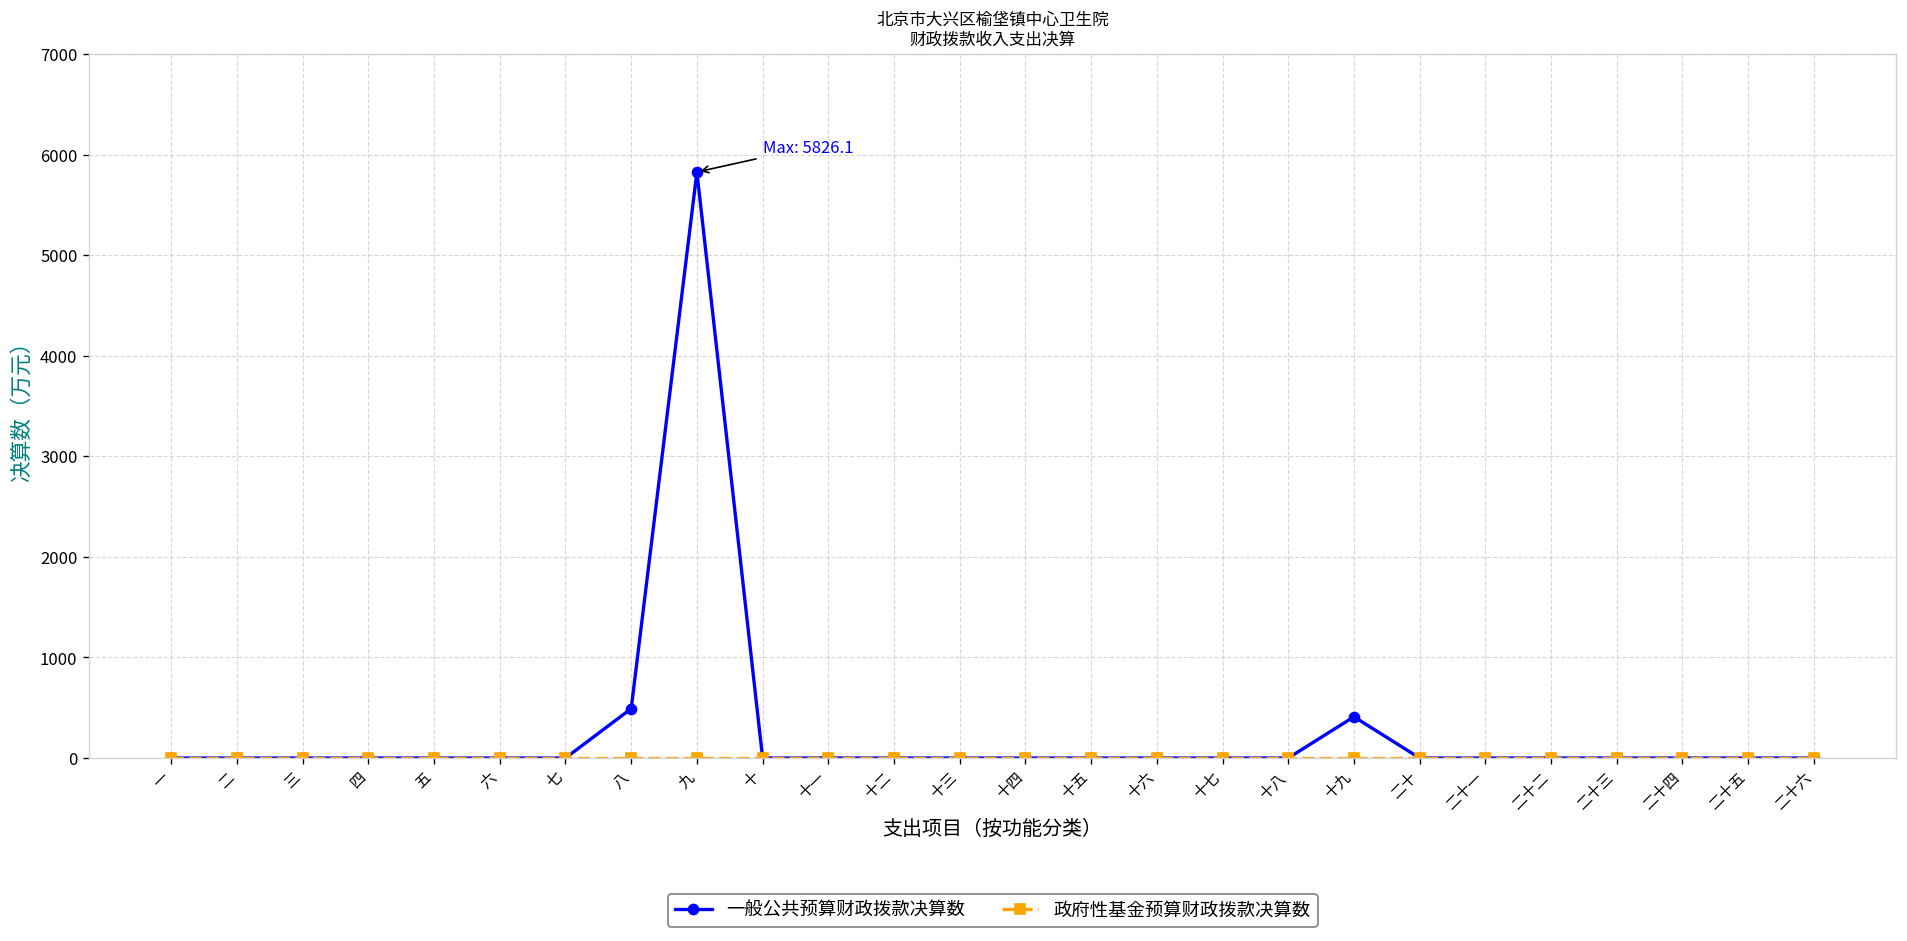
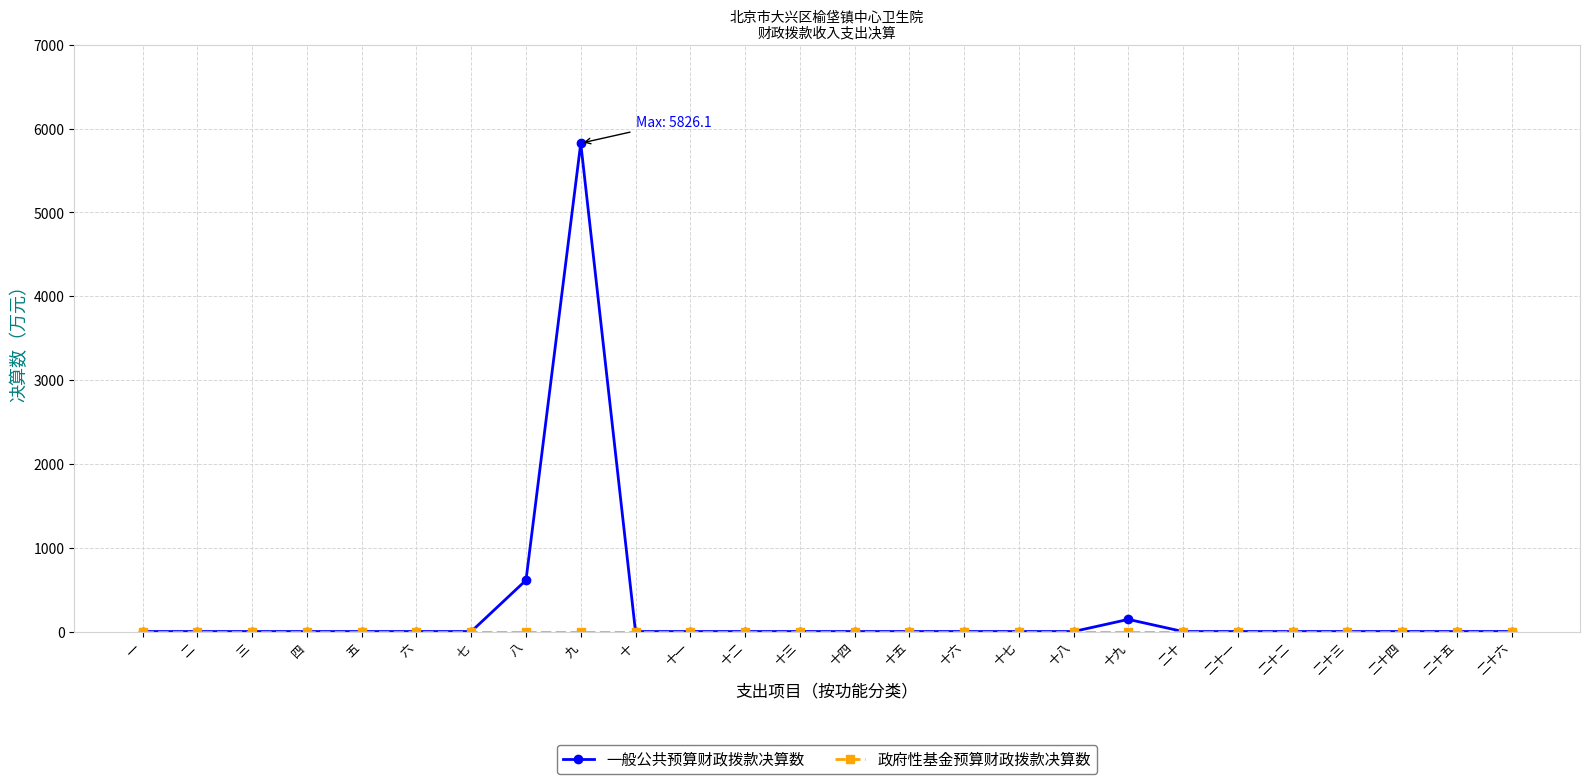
一般公共预算财政拨款决算数, 八: 500 -> 600
一般公共预算财政拨款决算数, 十九: 400 -> 100
